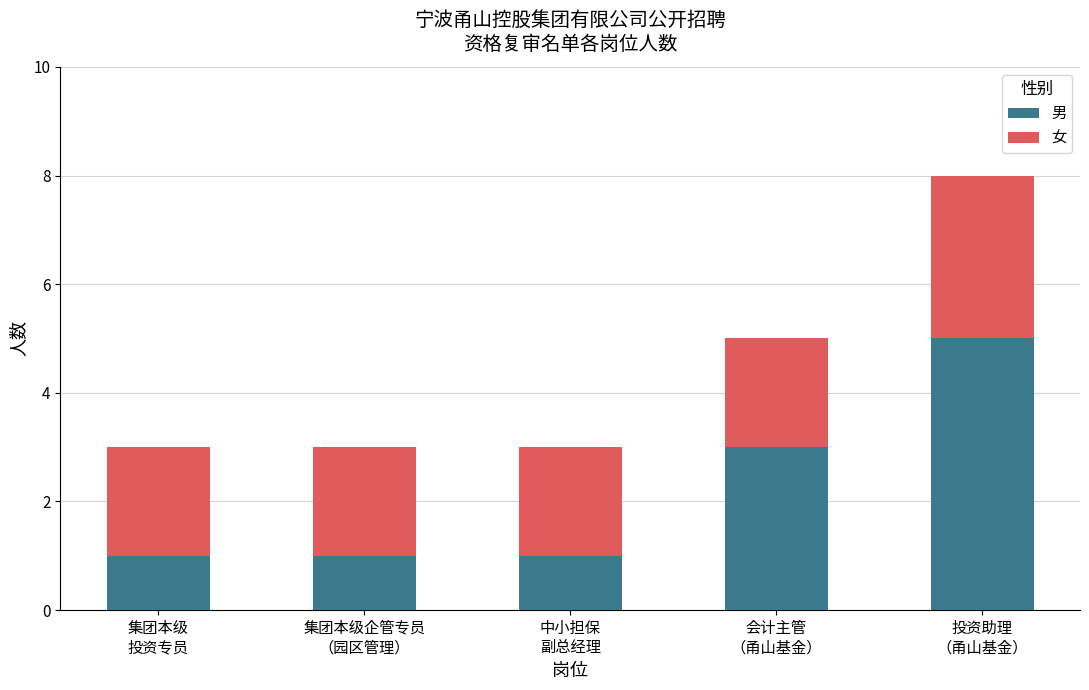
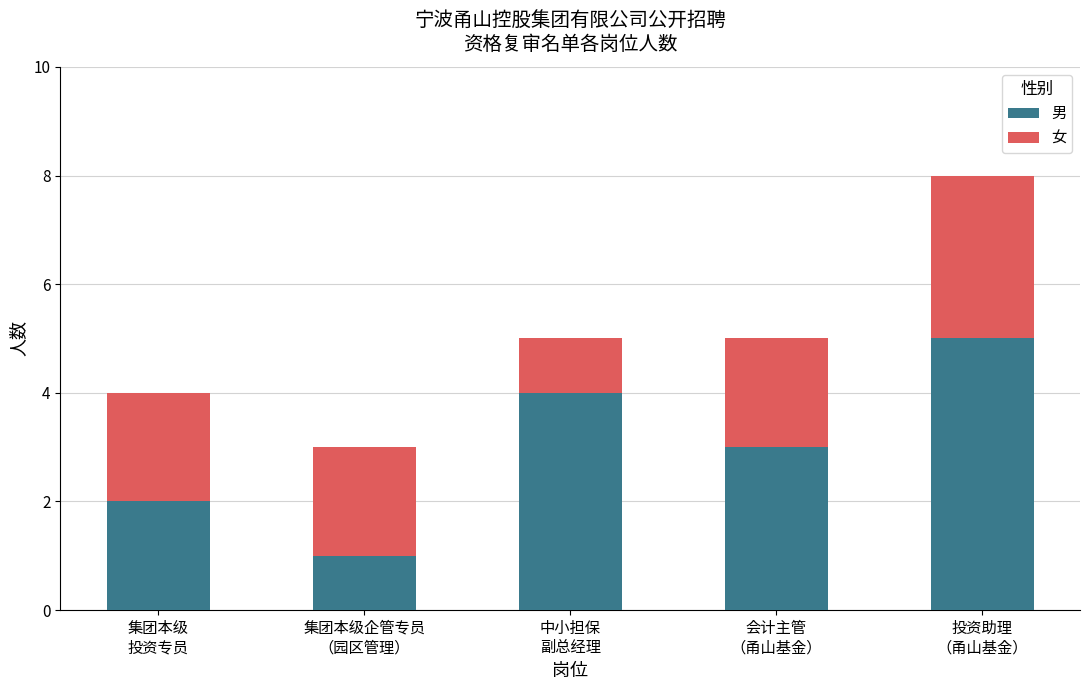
男, 集团本级 投资专员: 1 -> 2
男, 中小担保 副总经理: 1 -> 4
女, 中小担保 副总经理: 2 -> 1
